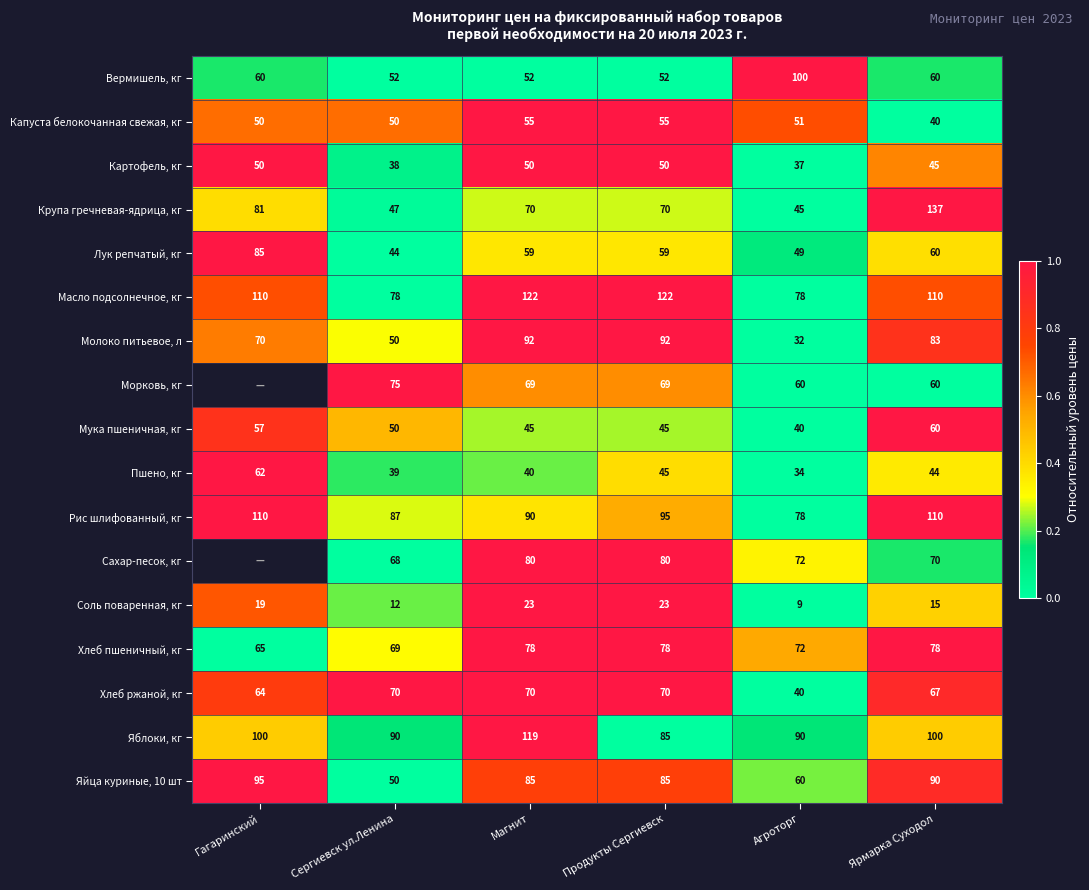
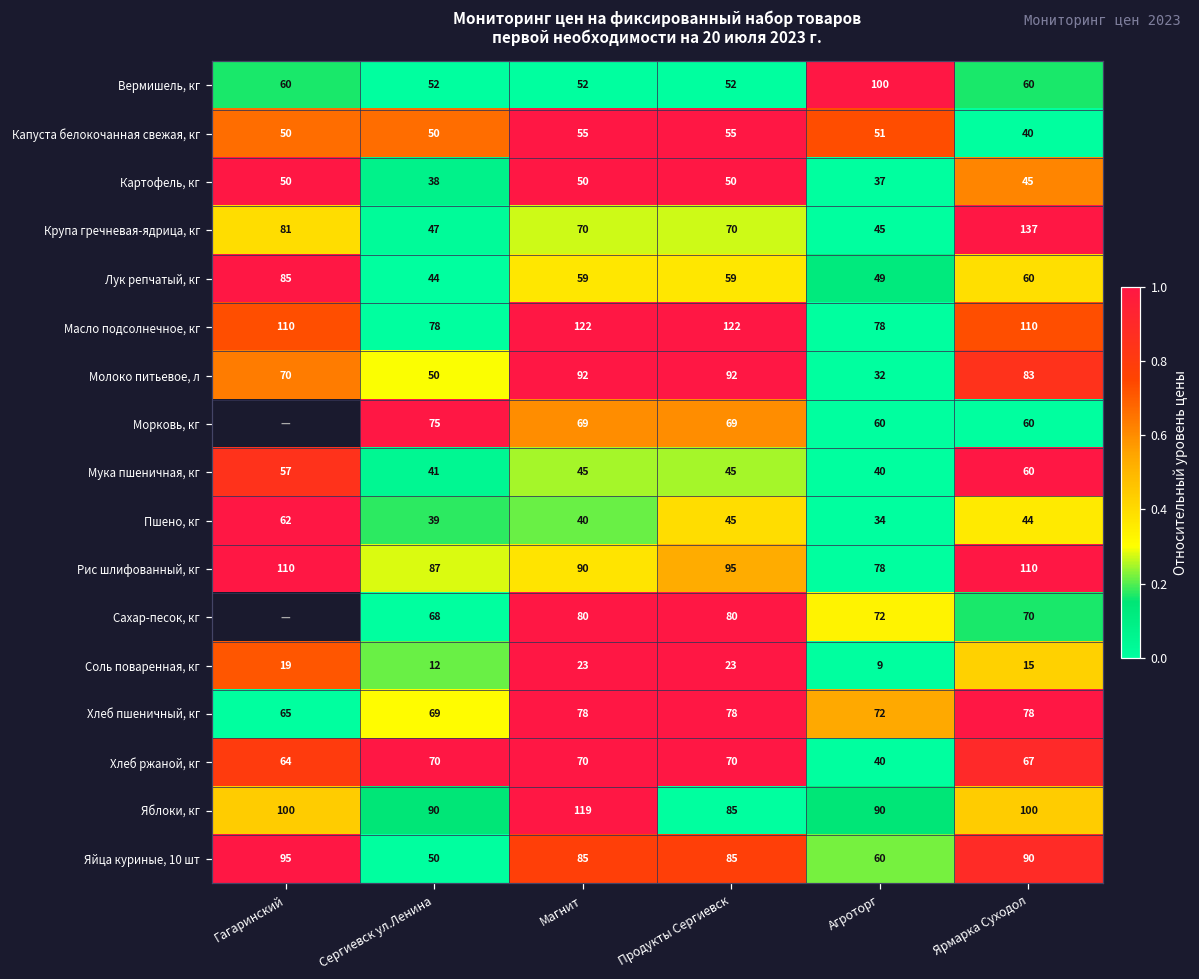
Мука пшеничная, кг, Сергиевск ул.Ленина: 50 -> 41
